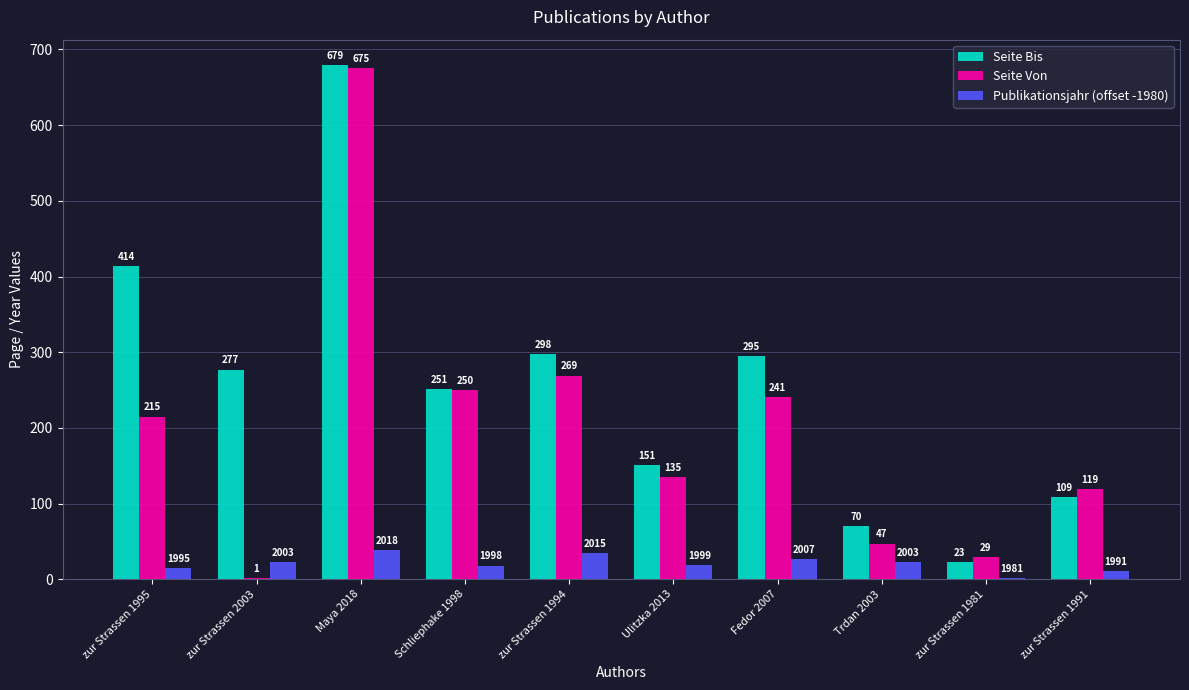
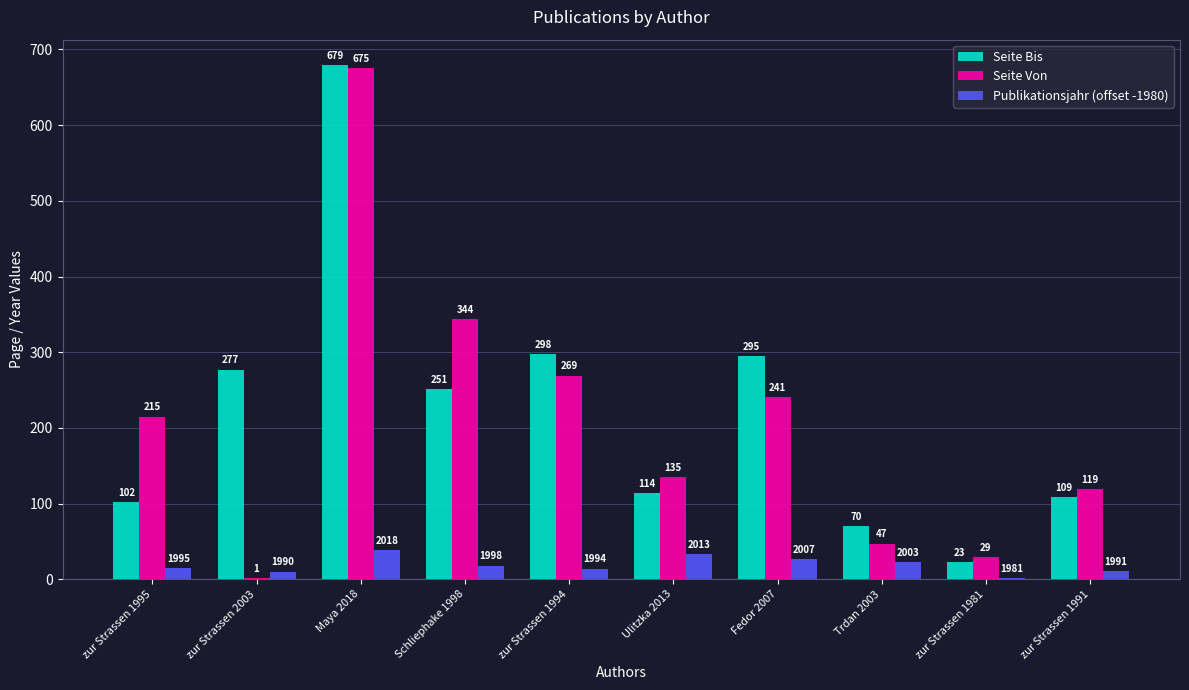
Seite Bis, zur Strassen 1995: 414 -> 102
Publikationsjahr (offset -1980), zur Strassen 2003: 2003 -> 1990
Seite Von, Schliephake 1998: 250 -> 344
Publikationsjahr (offset -1980), zur Strassen 1994: 2015 -> 1994
Seite Bis, Ulitzka 2013: 151 -> 114
Publikationsjahr (offset -1980), Ulitzka 2013: 1999 -> 2013
